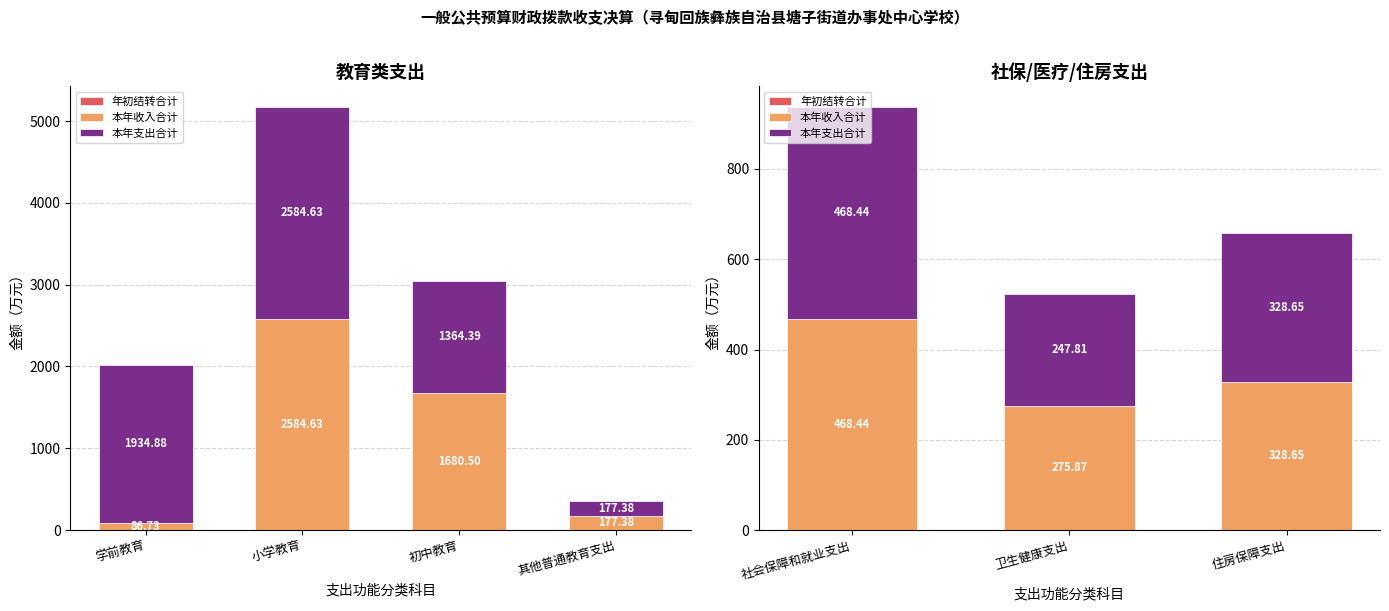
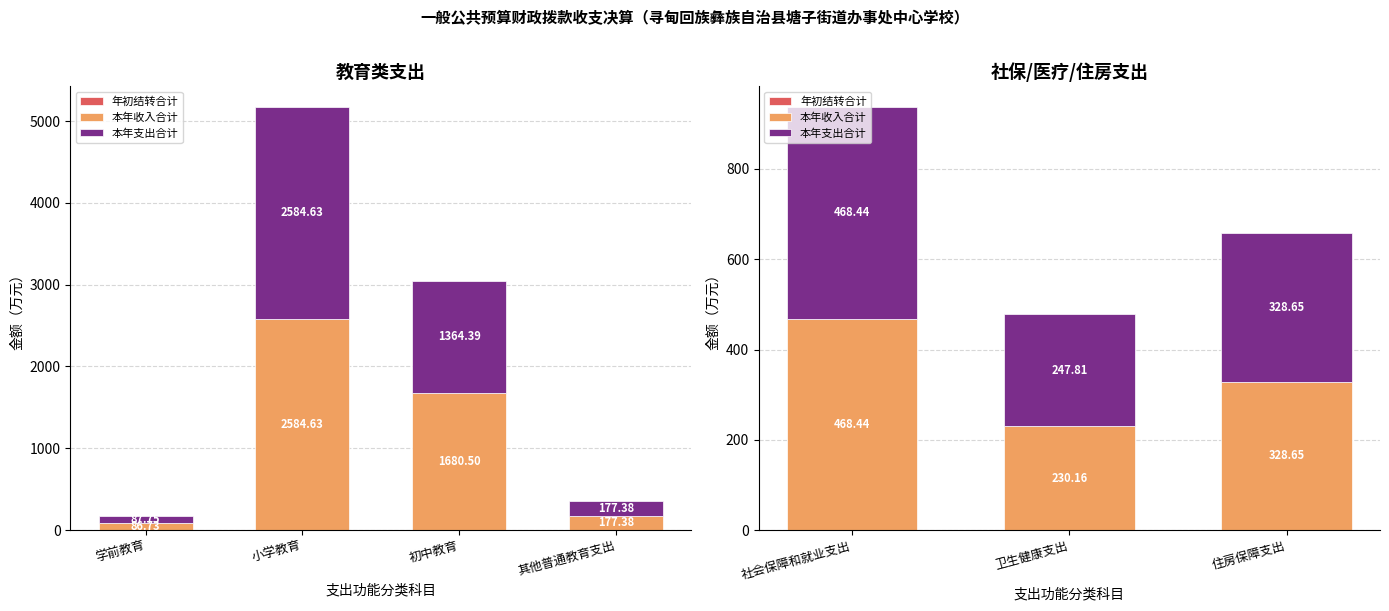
教育类支出, 本年支出合计, 学前教育: 1900 -> 100
社保/医疗/住房支出, 本年收入合计, 卫生健康支出: 275.87 -> 230.16
